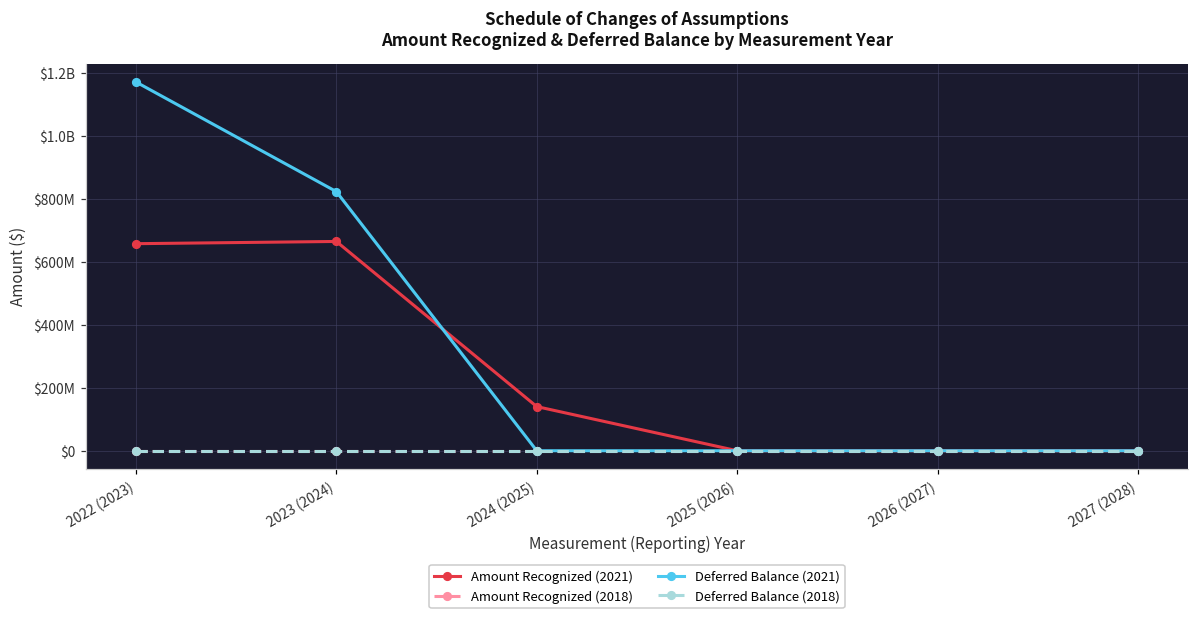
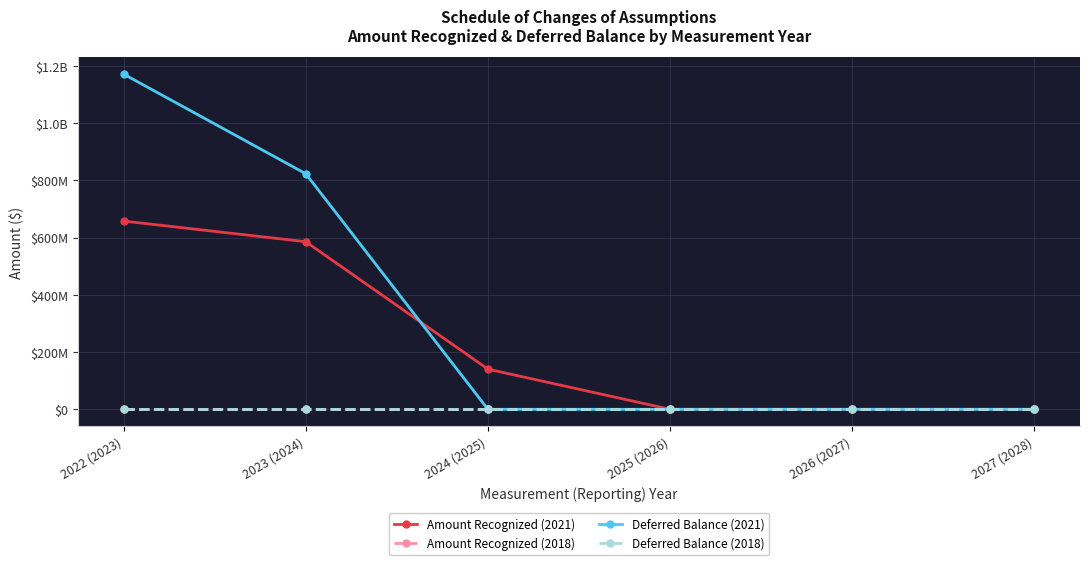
Amount Recognized (2021), 2023 (2024): $660000000 -> $590000000
